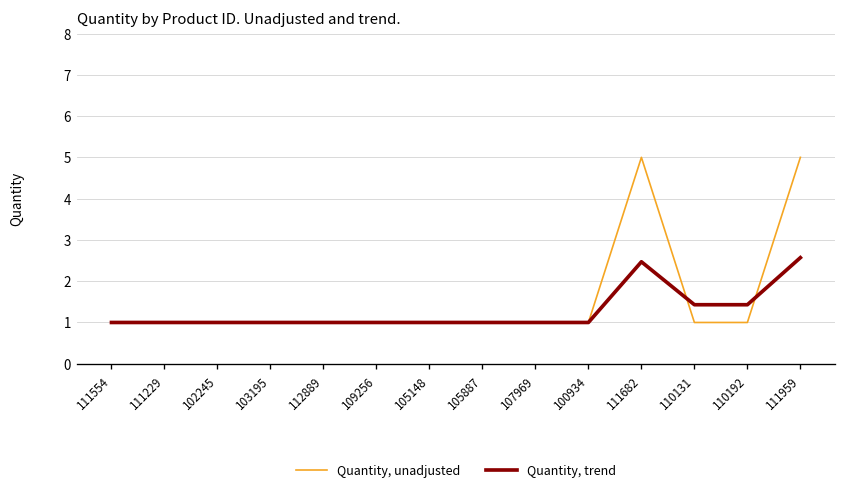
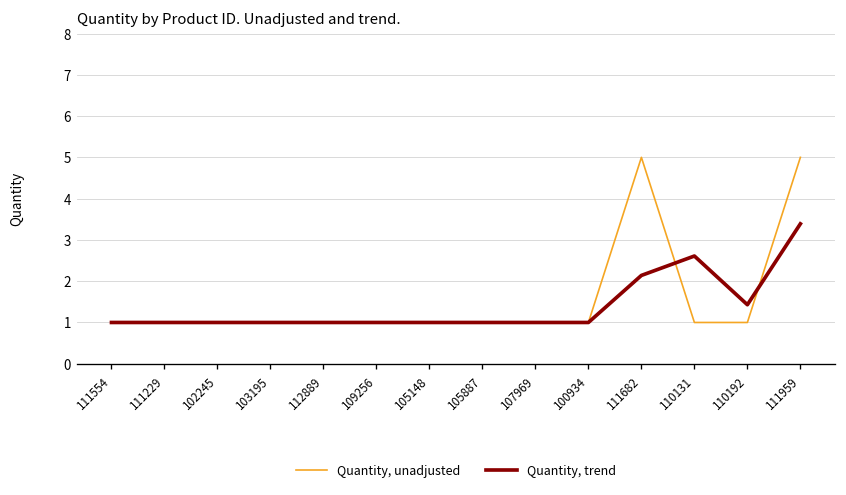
Quantity, trend, 111682: 2.5 -> 2.1
Quantity, trend, 110131: 1.4 -> 2.6
Quantity, trend, 111959: 2.6 -> 3.4
